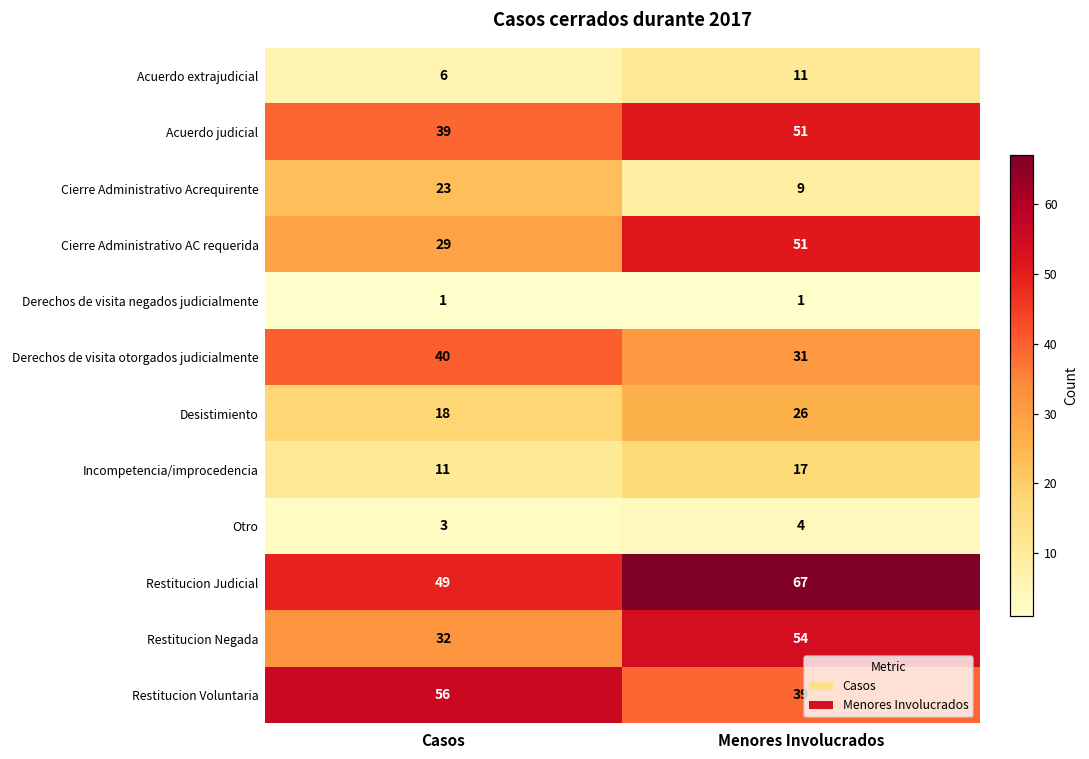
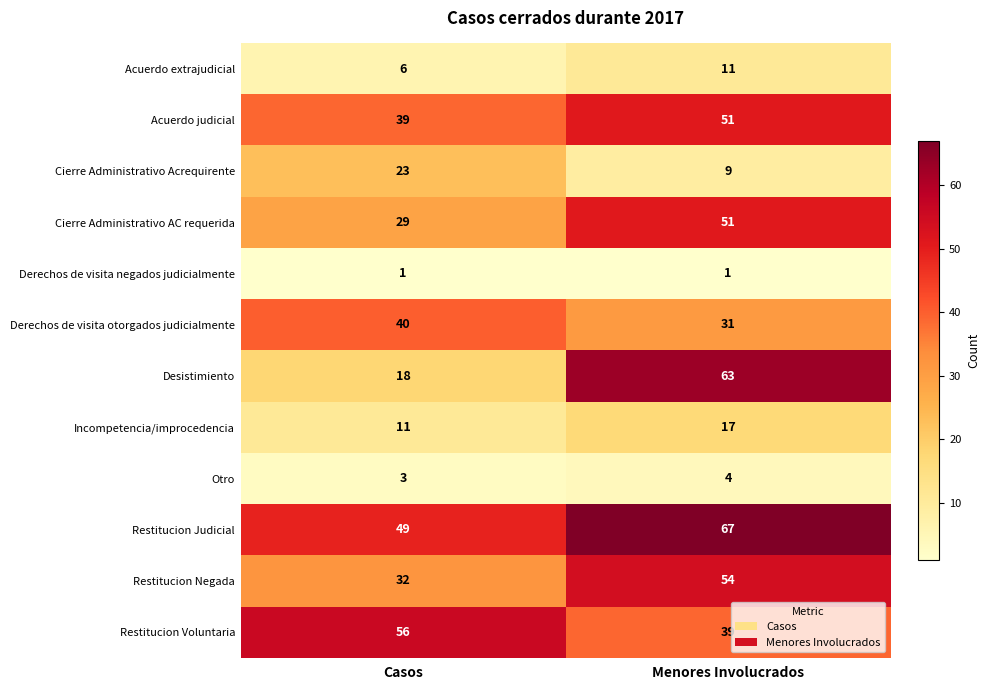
Desistimiento, Menores Involucrados: 26 -> 63
